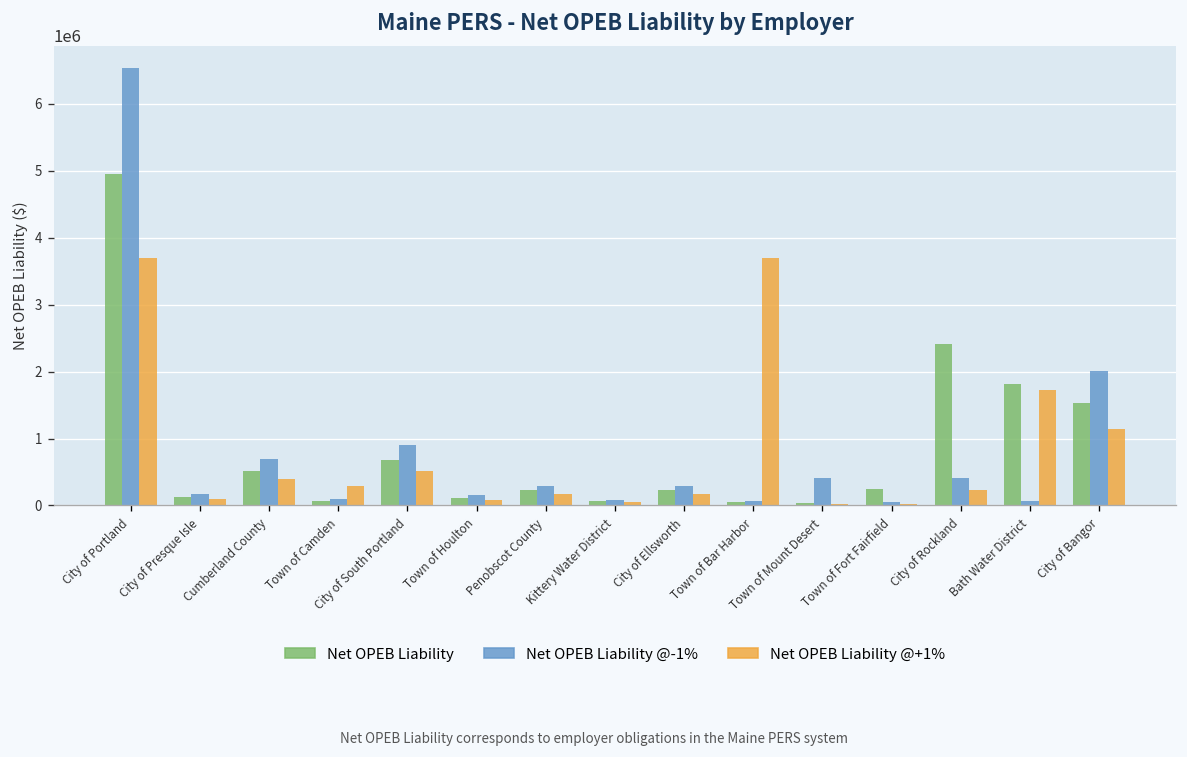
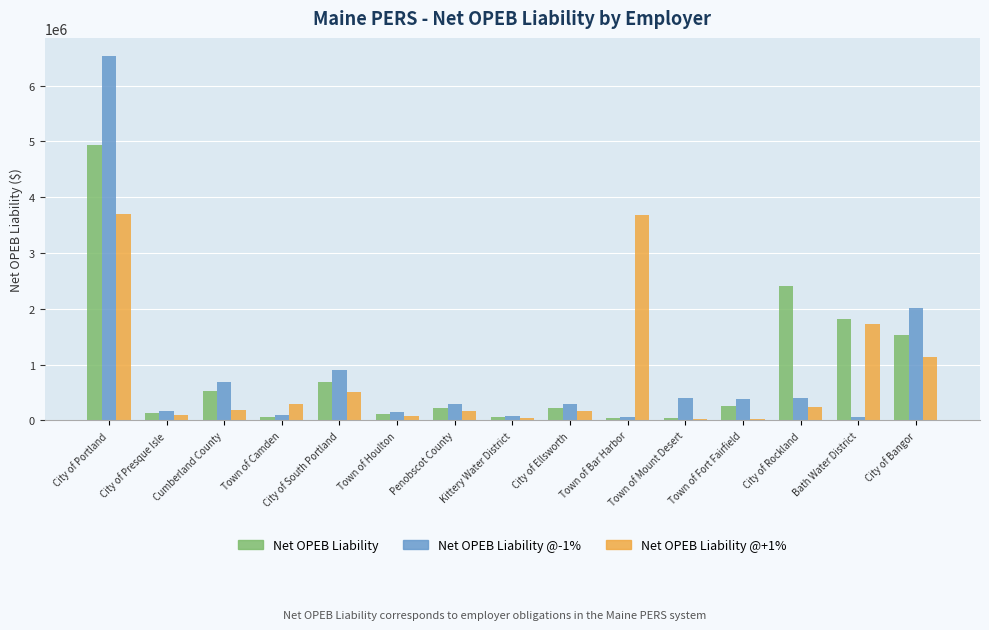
Net OPEB Liability @+1%, Cumberland County: 400000 -> 200000
Net OPEB Liability @-1%, Town of Fort Fairfield: 0 -> 400000
